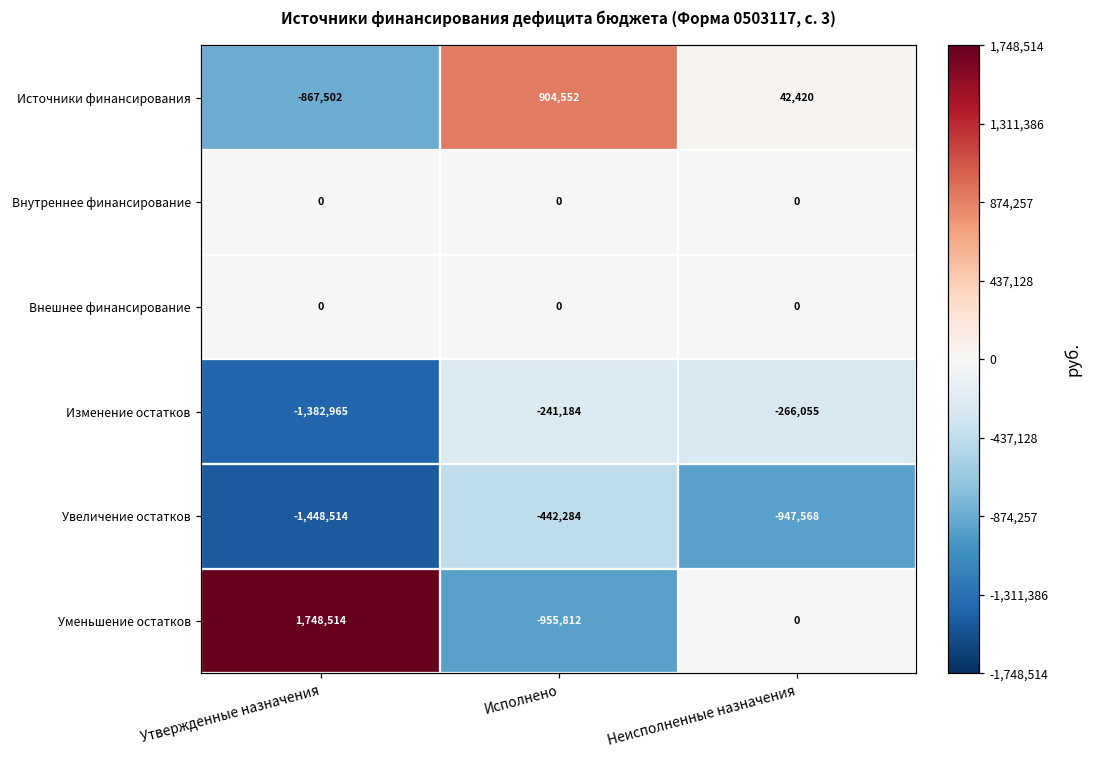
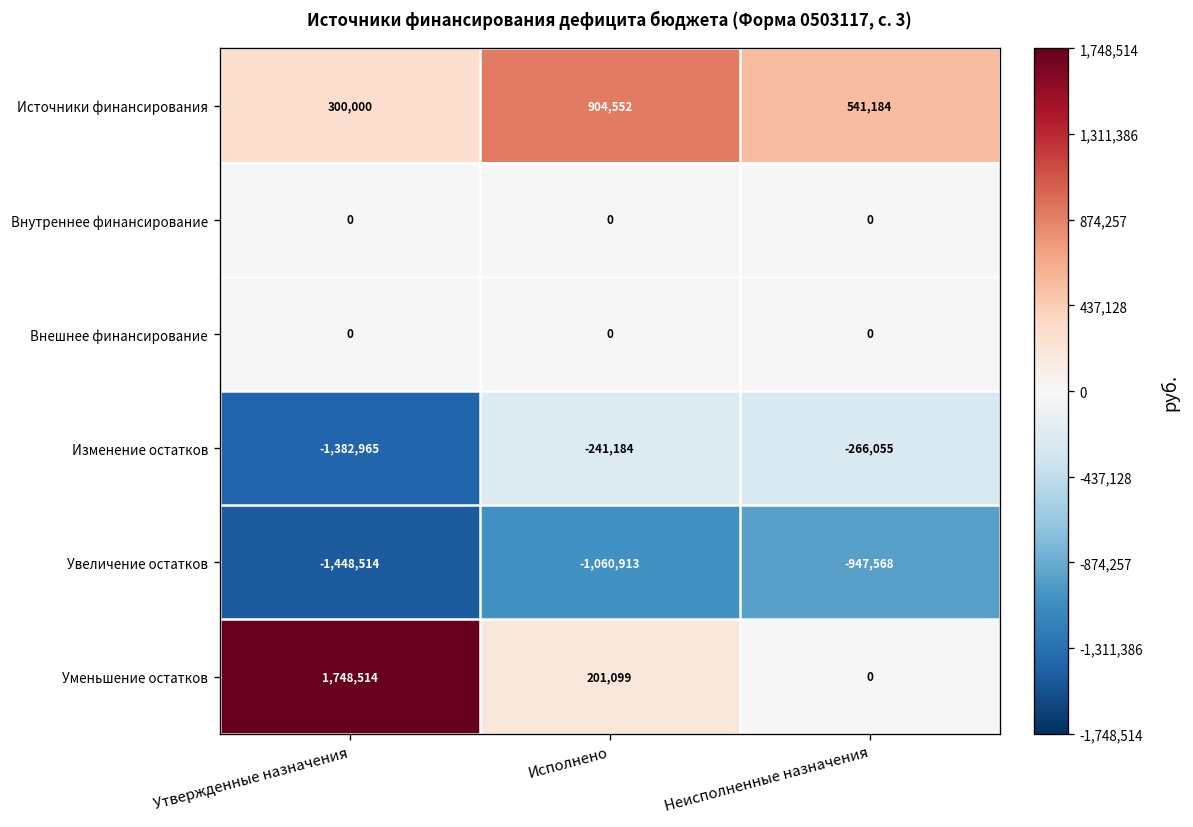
Источники финансирования, Утвержденные назначения: -867,502 -> 300,000
Источники финансирования, Неисполненные назначения: 42,420 -> 541,184
Увеличение остатков, Исполнено: -442,284 -> -1,060,913
Уменьшение остатков, Исполнено: -955,812 -> 201,099
